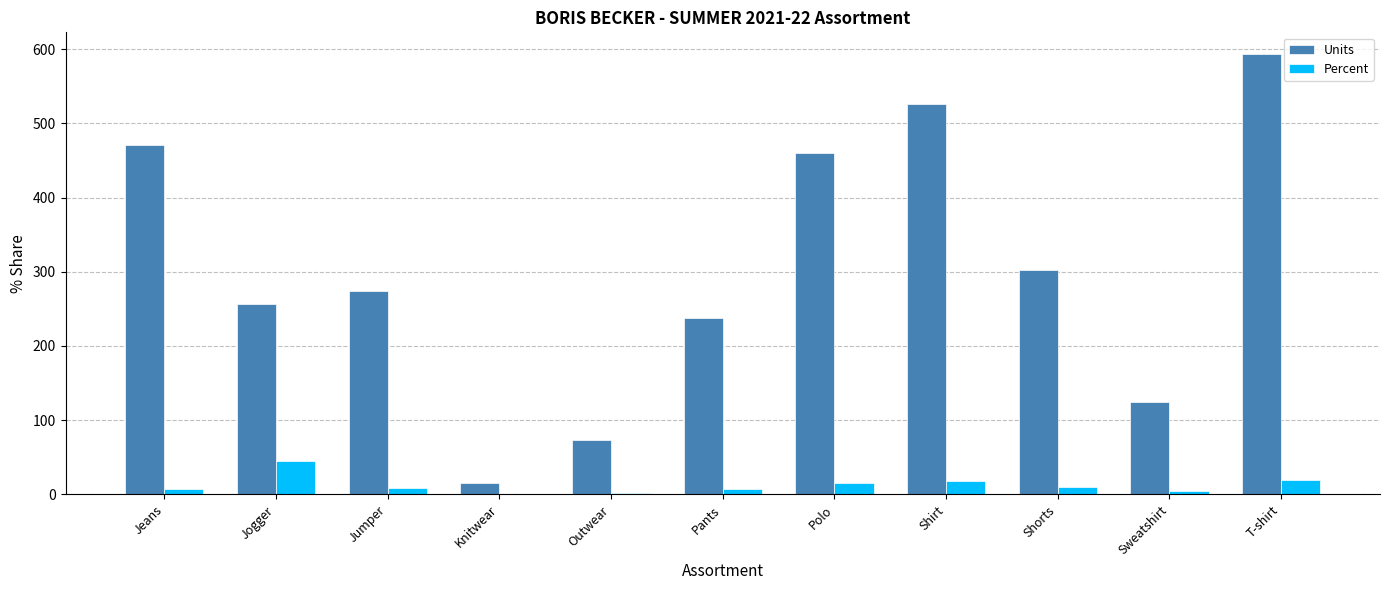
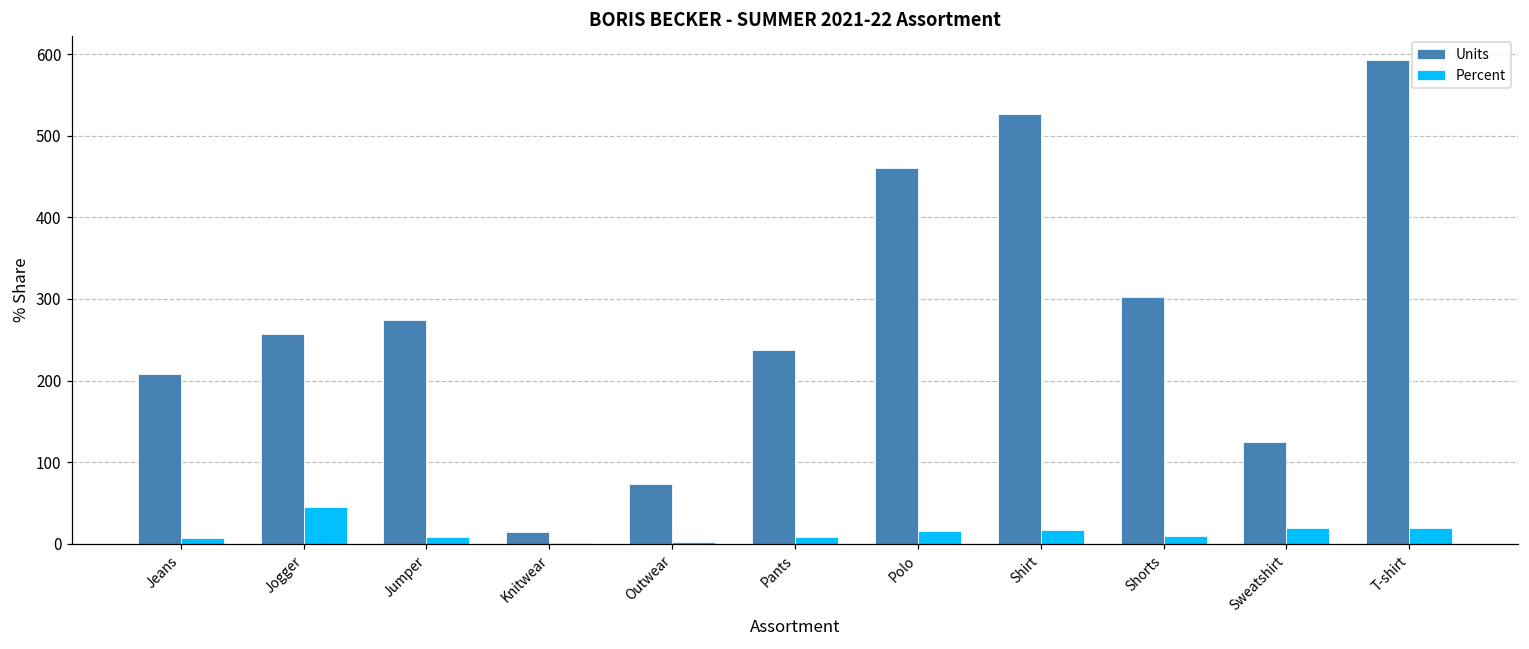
Units, Jeans: 470 -> 210
Percent, Sweatshirt: 0 -> 20
